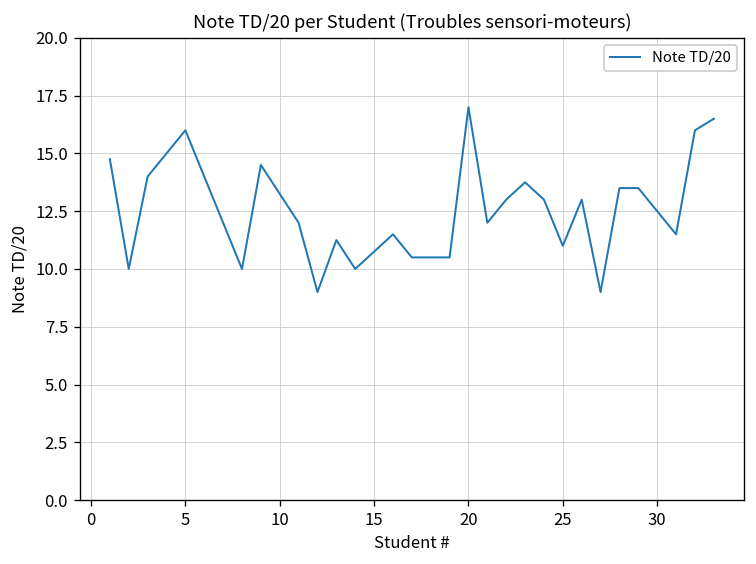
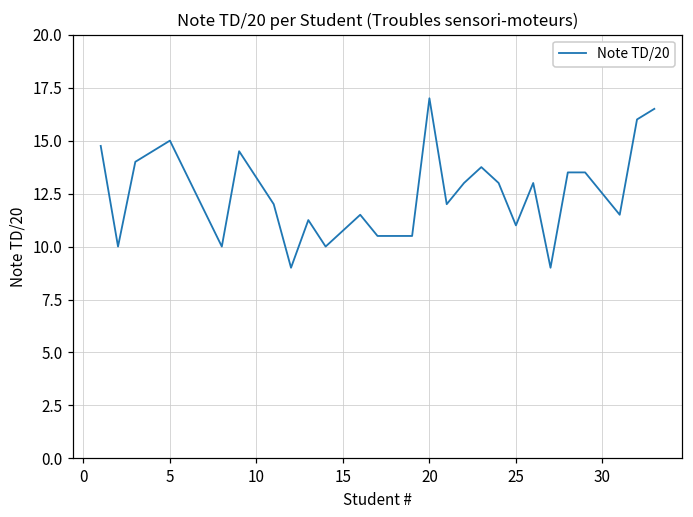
5: 16 -> 15
